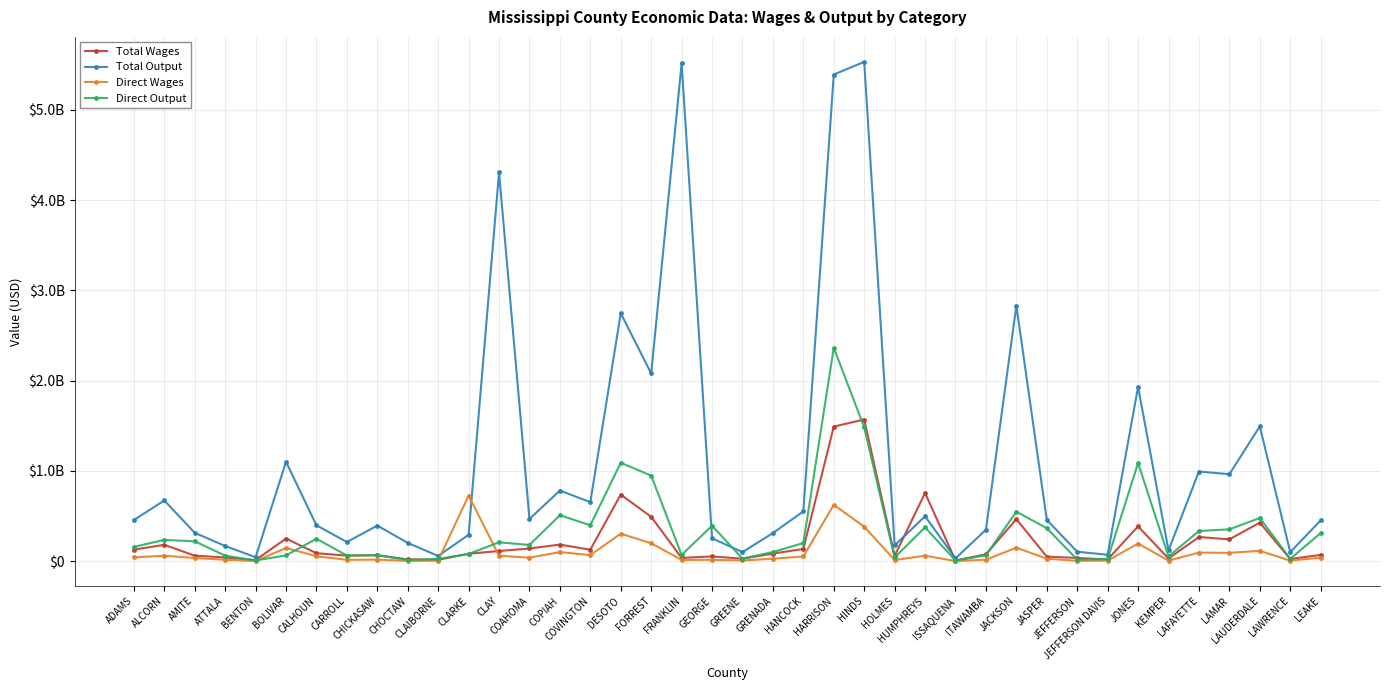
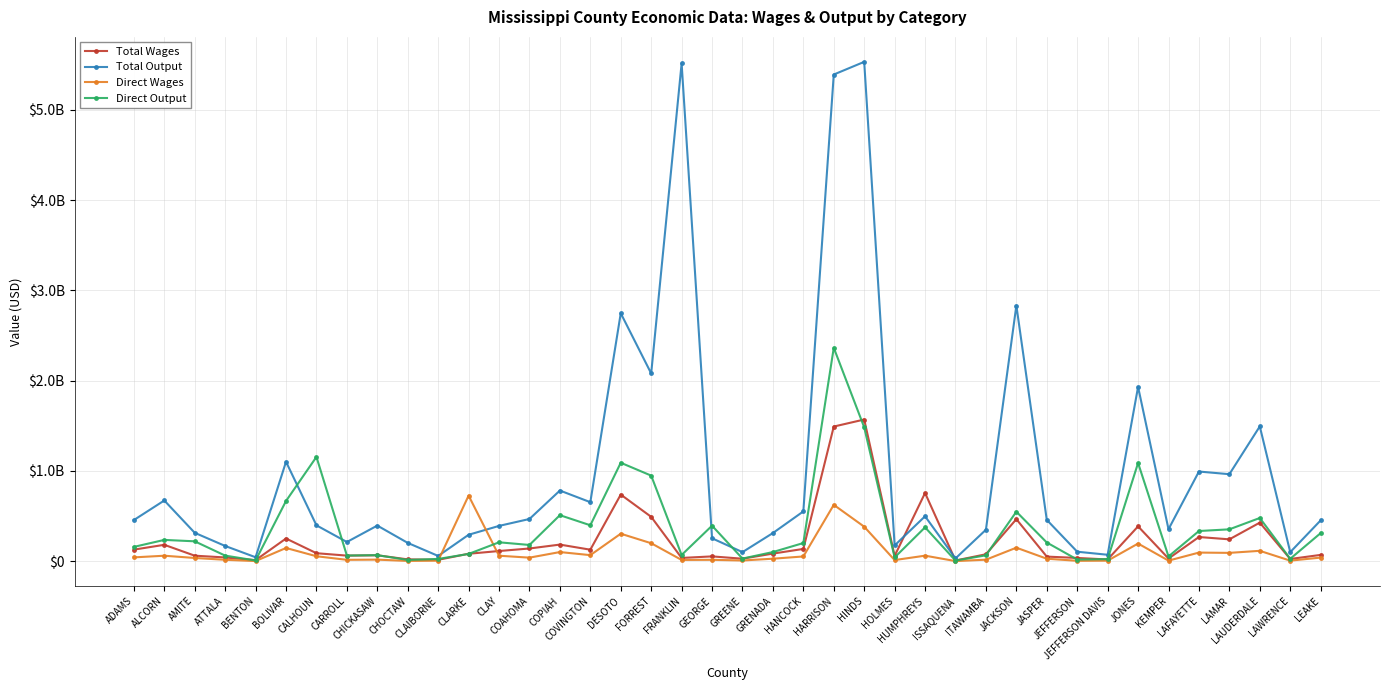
Direct Output, BOLIVAR: $100000000 -> $700000000
Direct Output, CALHOUN: $200000000 -> $1200000000
Total Output, CLAY: $4300000000 -> $400000000
Direct Output, JASPER: $400000000 -> $200000000
Total Output, KEMPER: $100000000 -> $400000000
